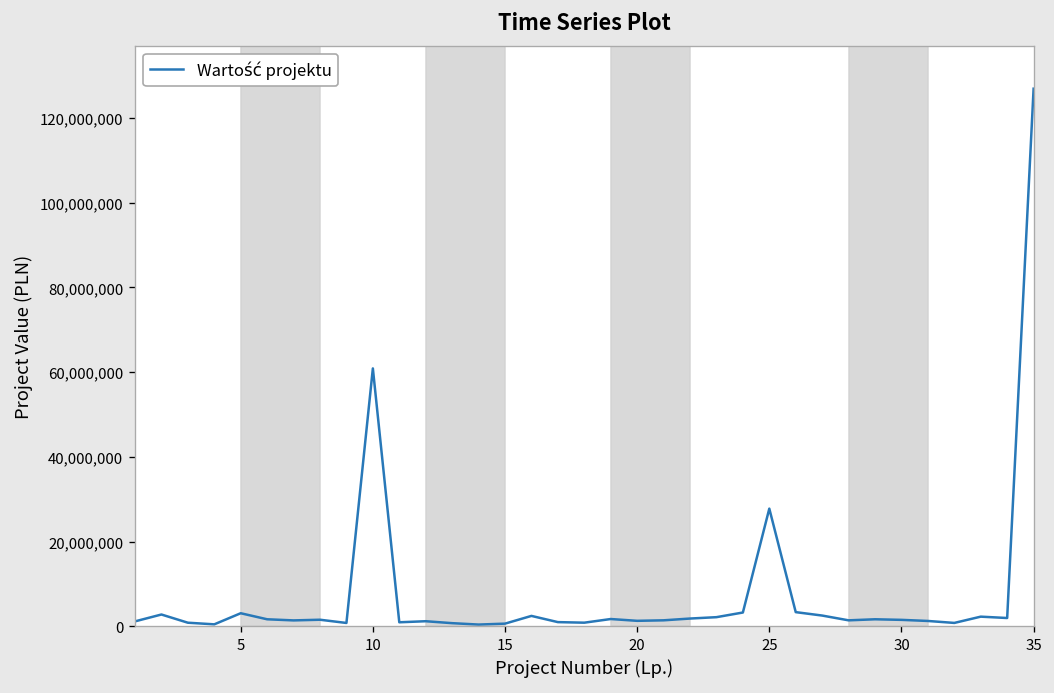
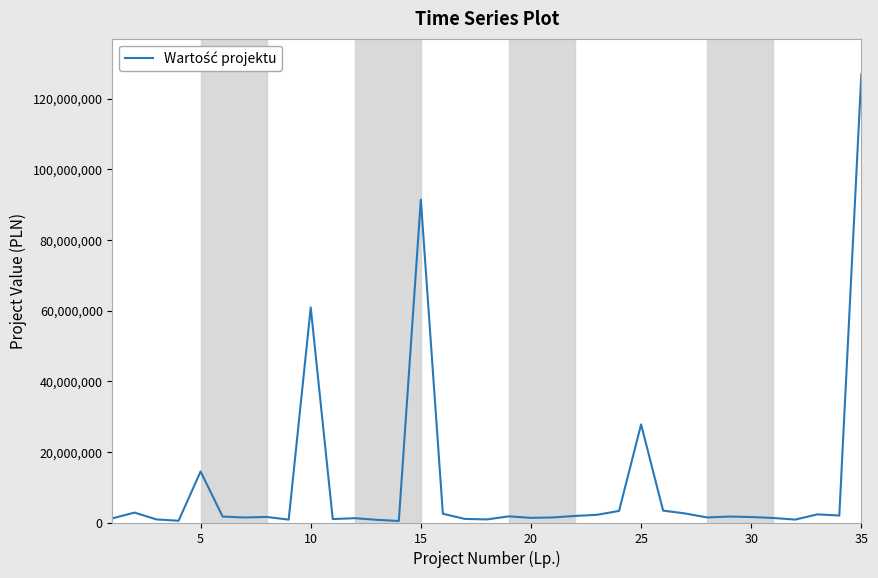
5: 3,000,000 -> 14,000,000
15: 1,000,000 -> 91,000,000
